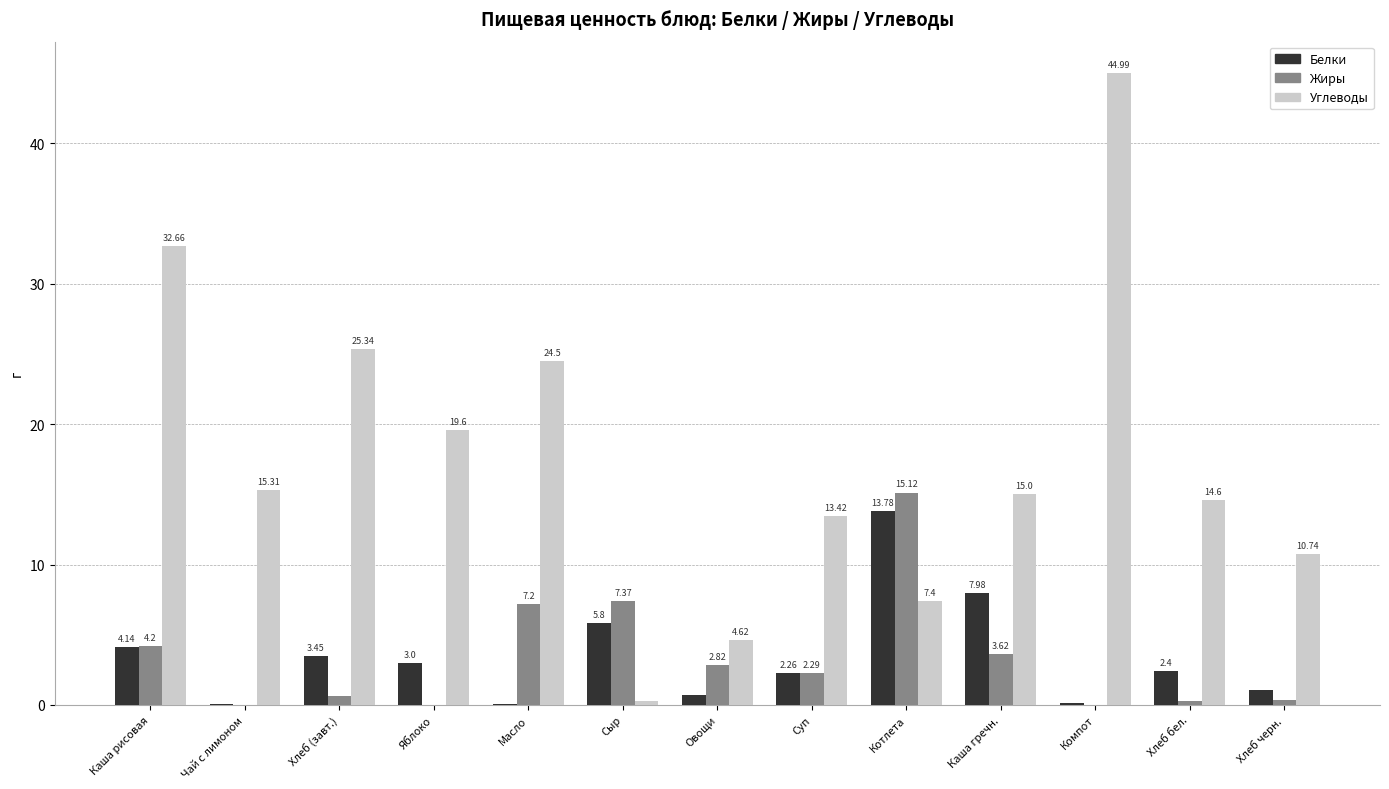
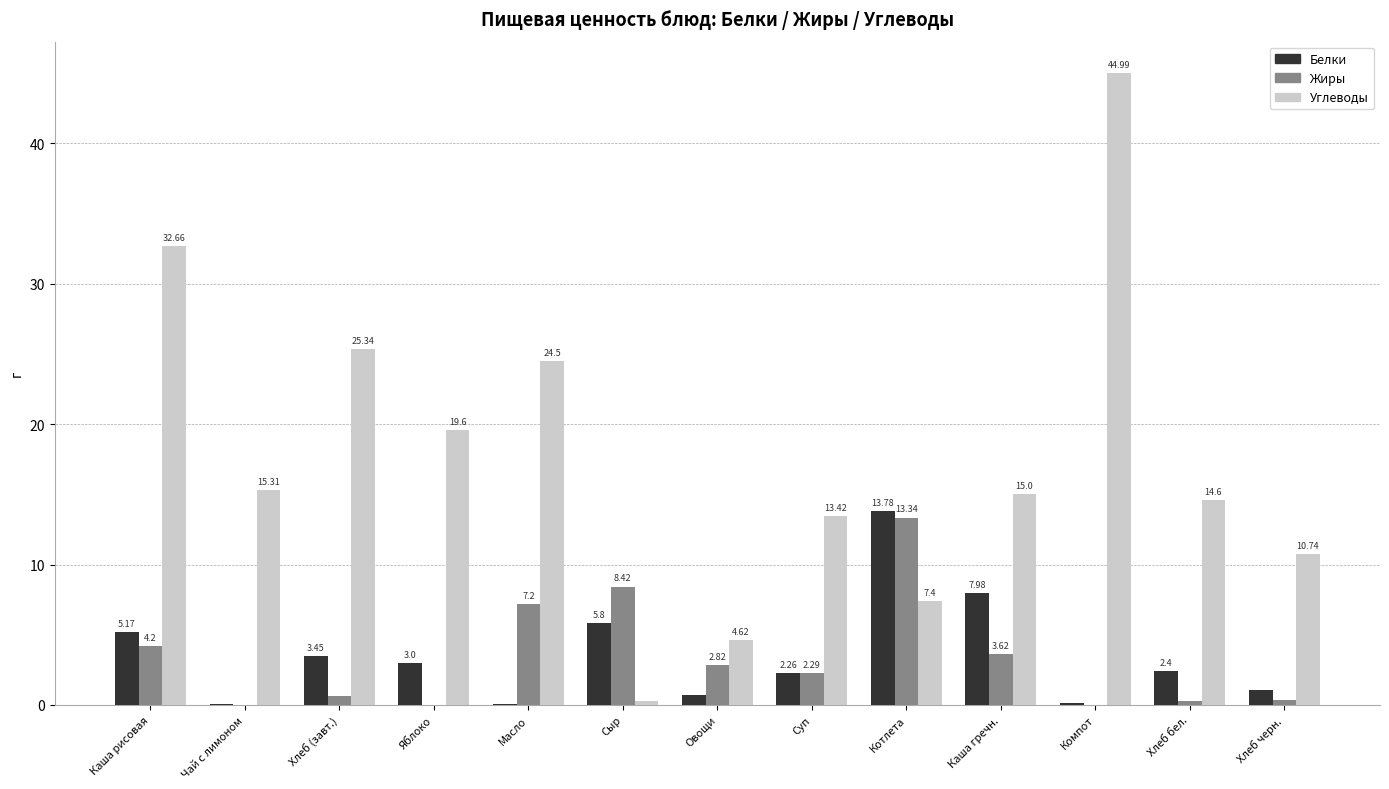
Белки, Каша рисовая: 4.14 -> 5.17
Жиры, Сыр: 7.37 -> 8.42
Жиры, Котлета: 15.12 -> 13.34
